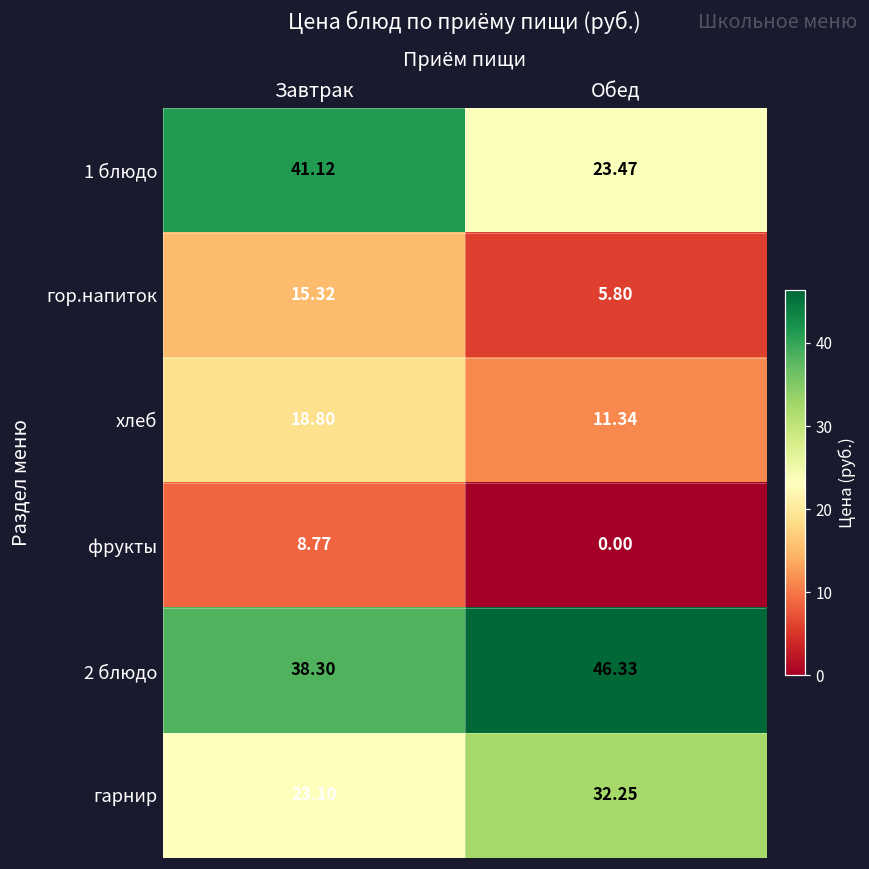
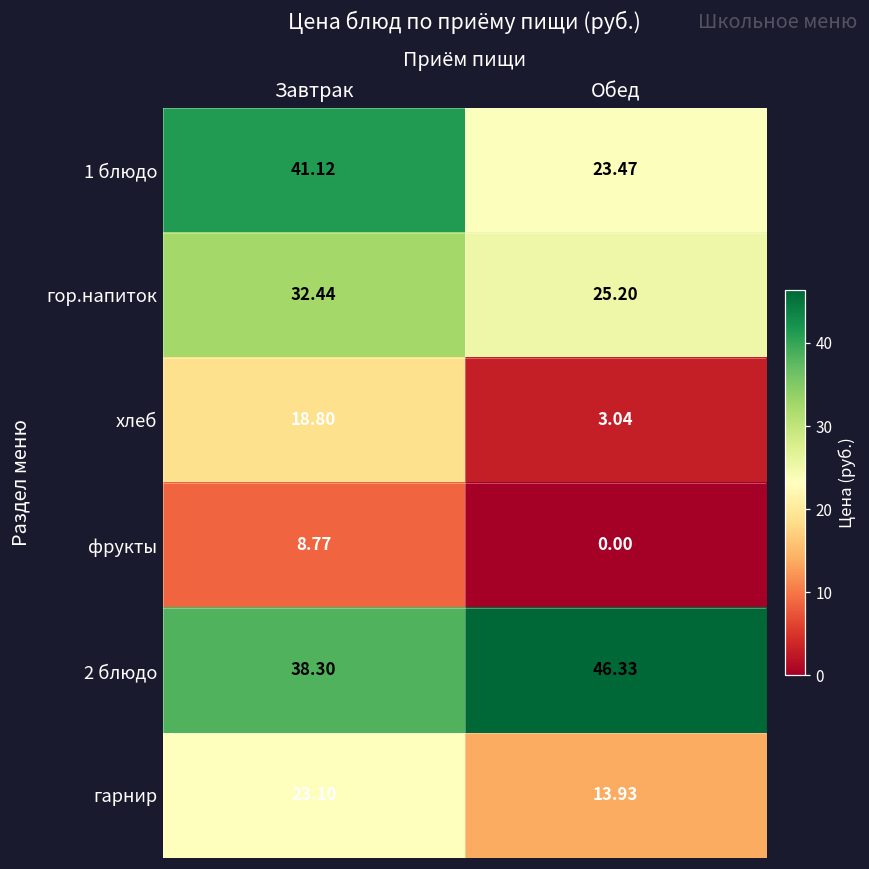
гор.напиток, Завтрак: 15.32 -> 32.44
гор.напиток, Обед: 5.80 -> 25.20
хлеб, Обед: 11.34 -> 3.04
гарнир, Обед: 32.25 -> 13.93
